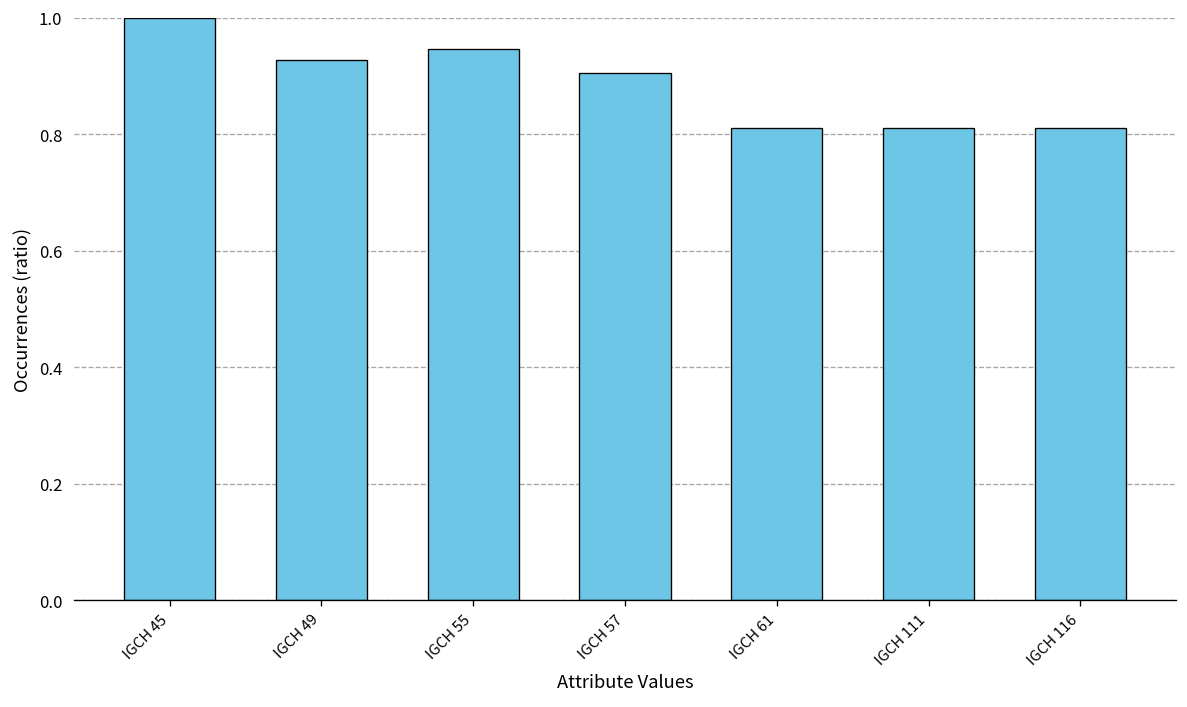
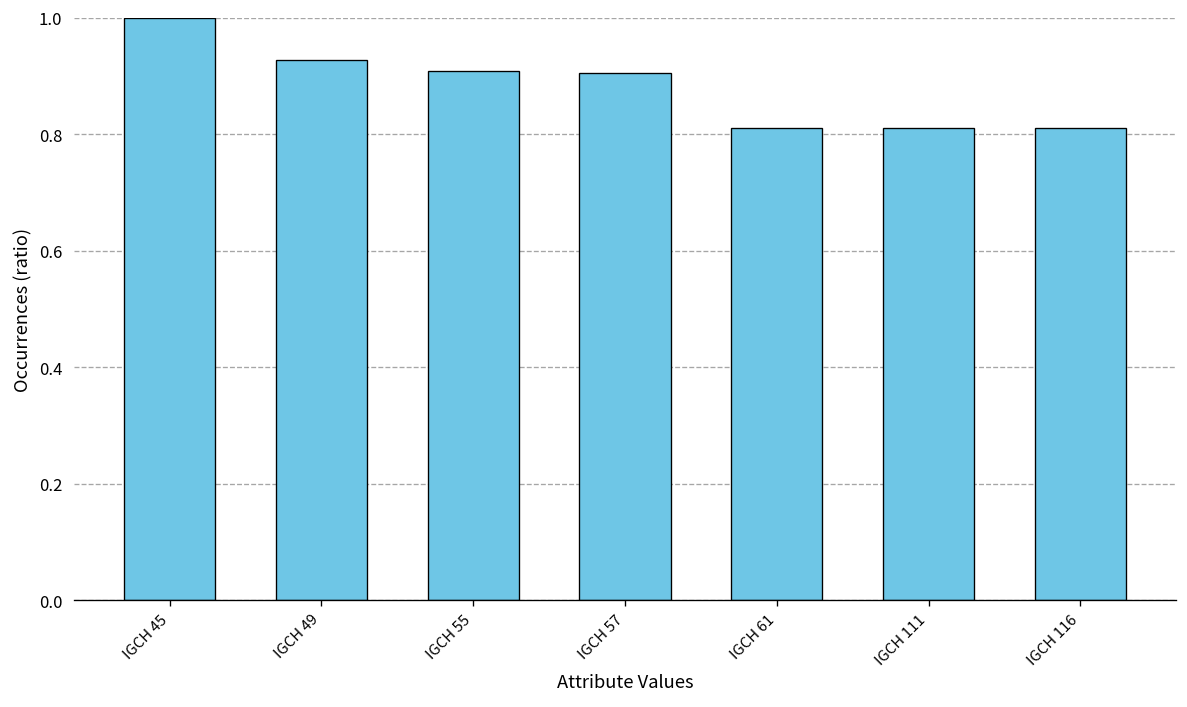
IGCH 55: 0.95 -> 0.91
